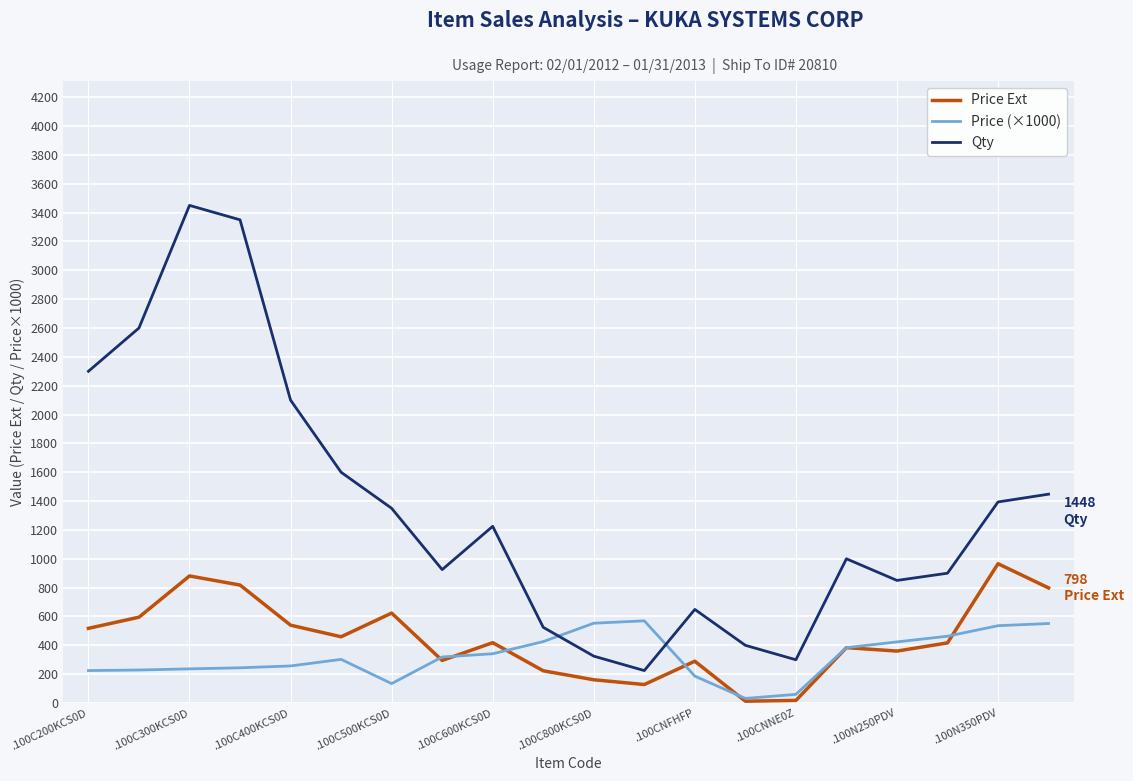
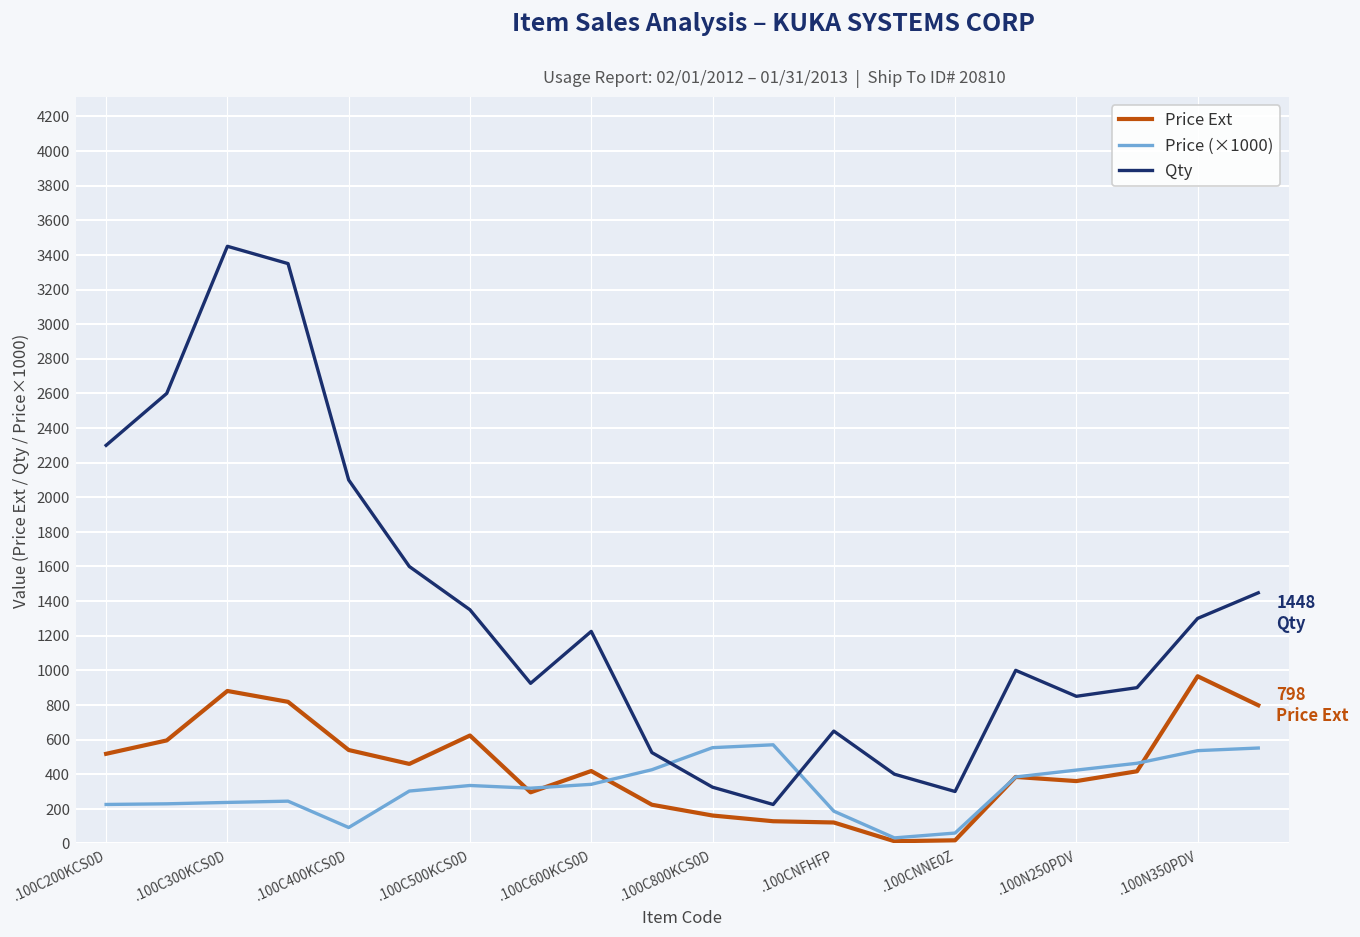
Price (×1000), .100C400KCS0D: 260 -> 90
Price (×1000), .100C500KCS0D: 130 -> 330
Price Ext, .100CNFHFP: 290 -> 120
Qty, .100N350PDV: 1390 -> 1300
